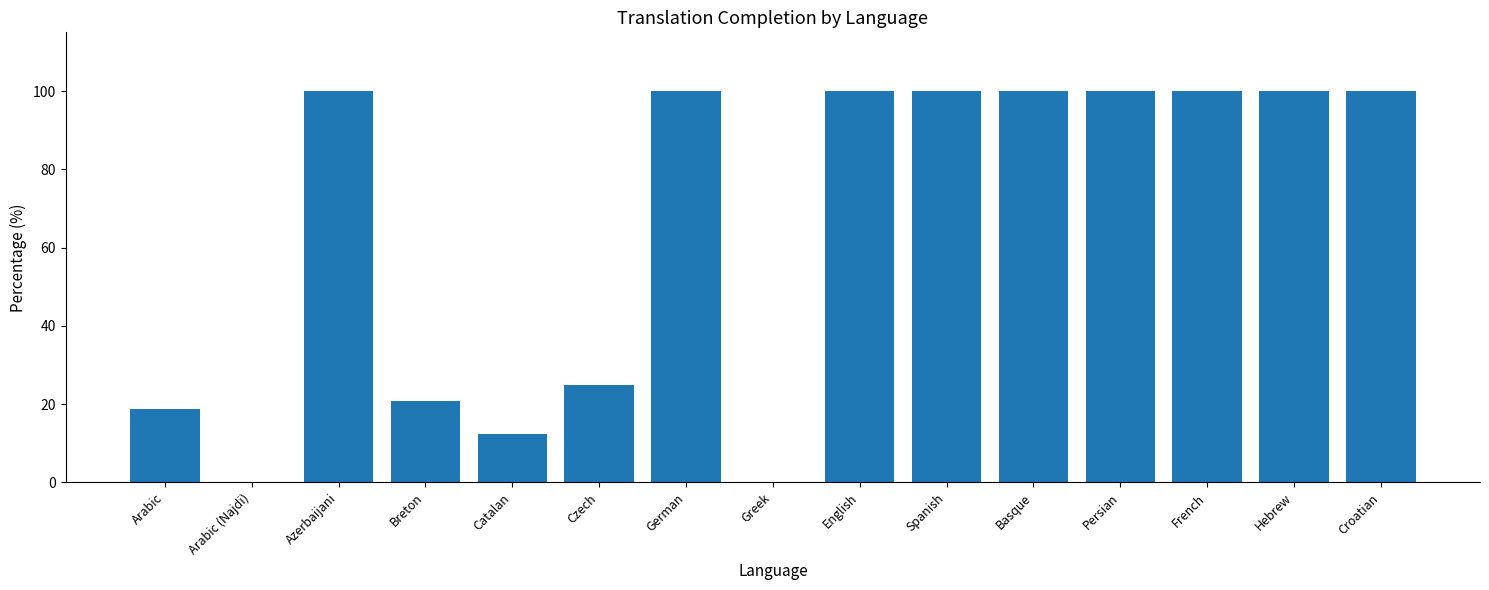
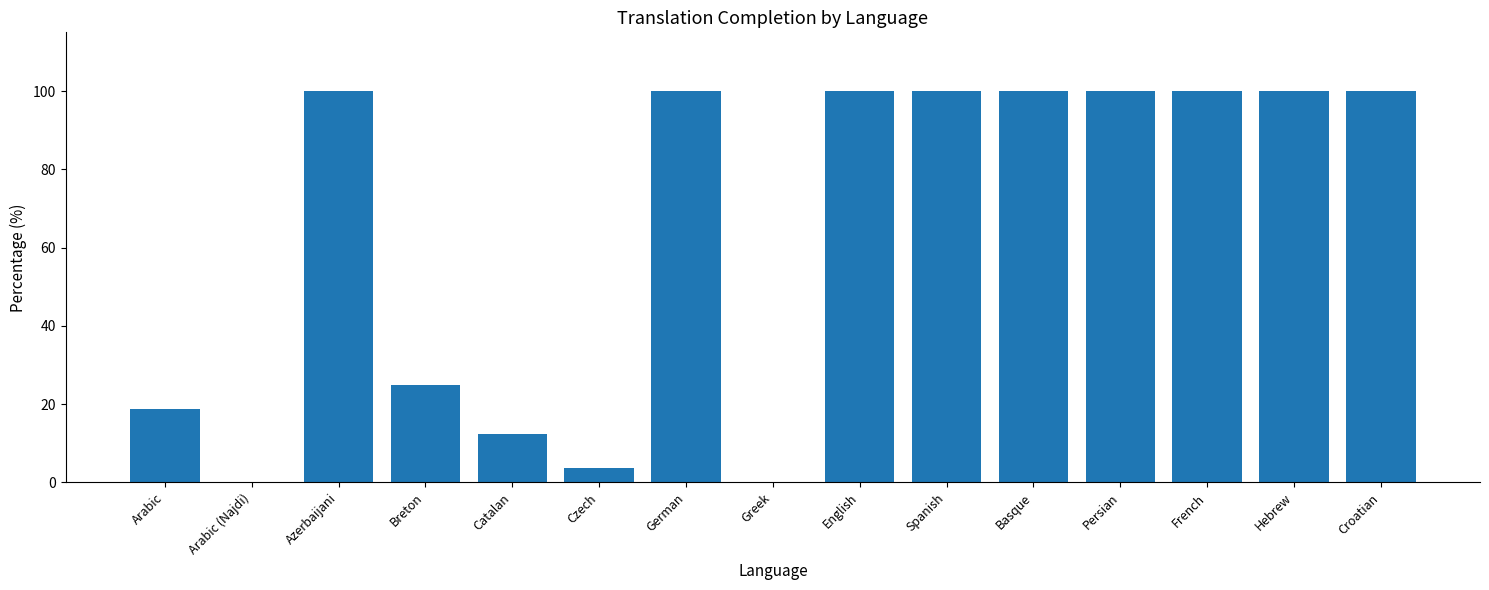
Breton: 21 -> 25
Czech: 25 -> 4
